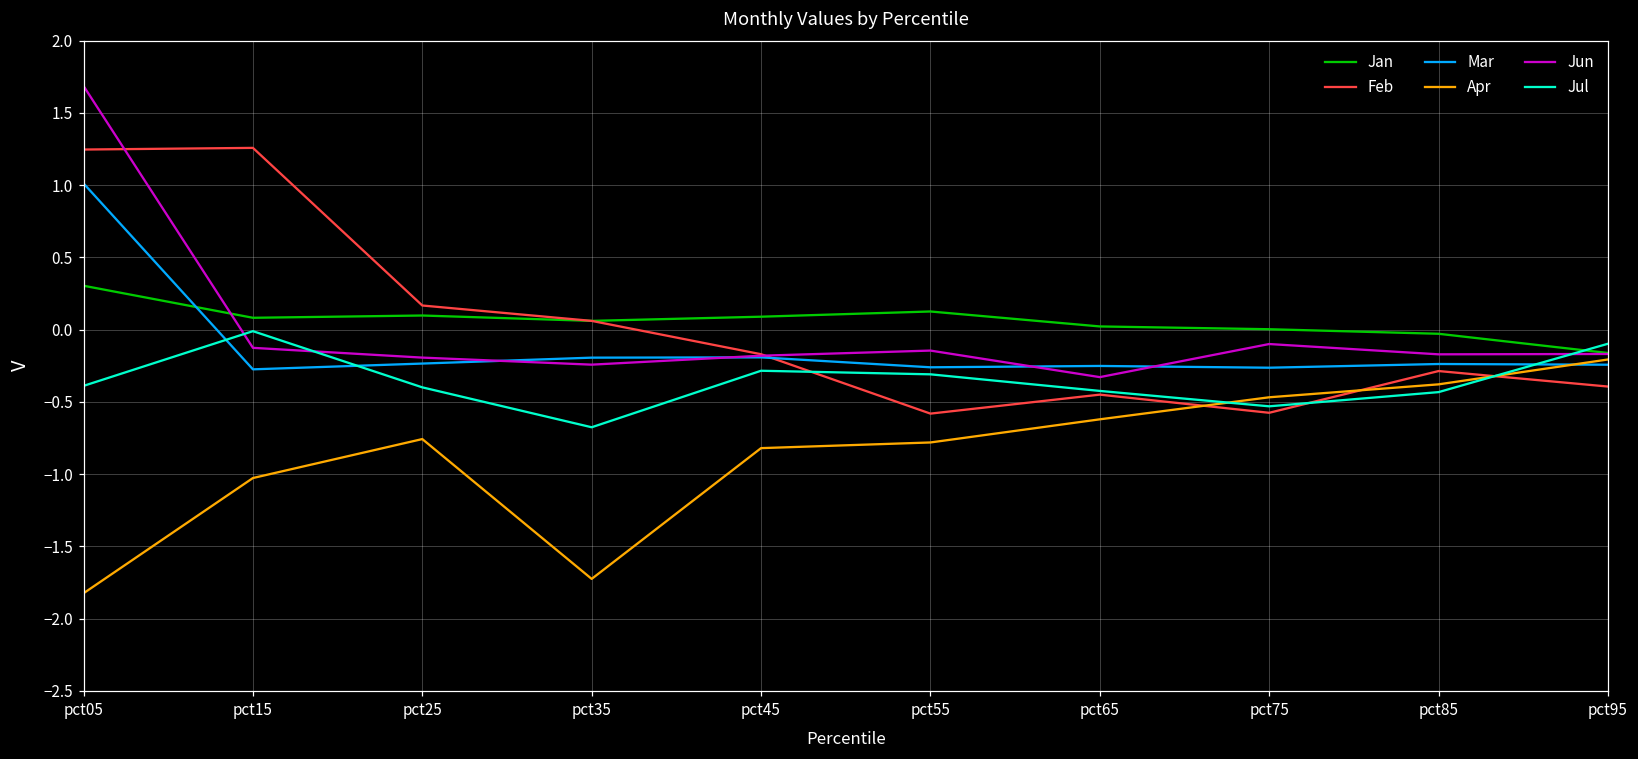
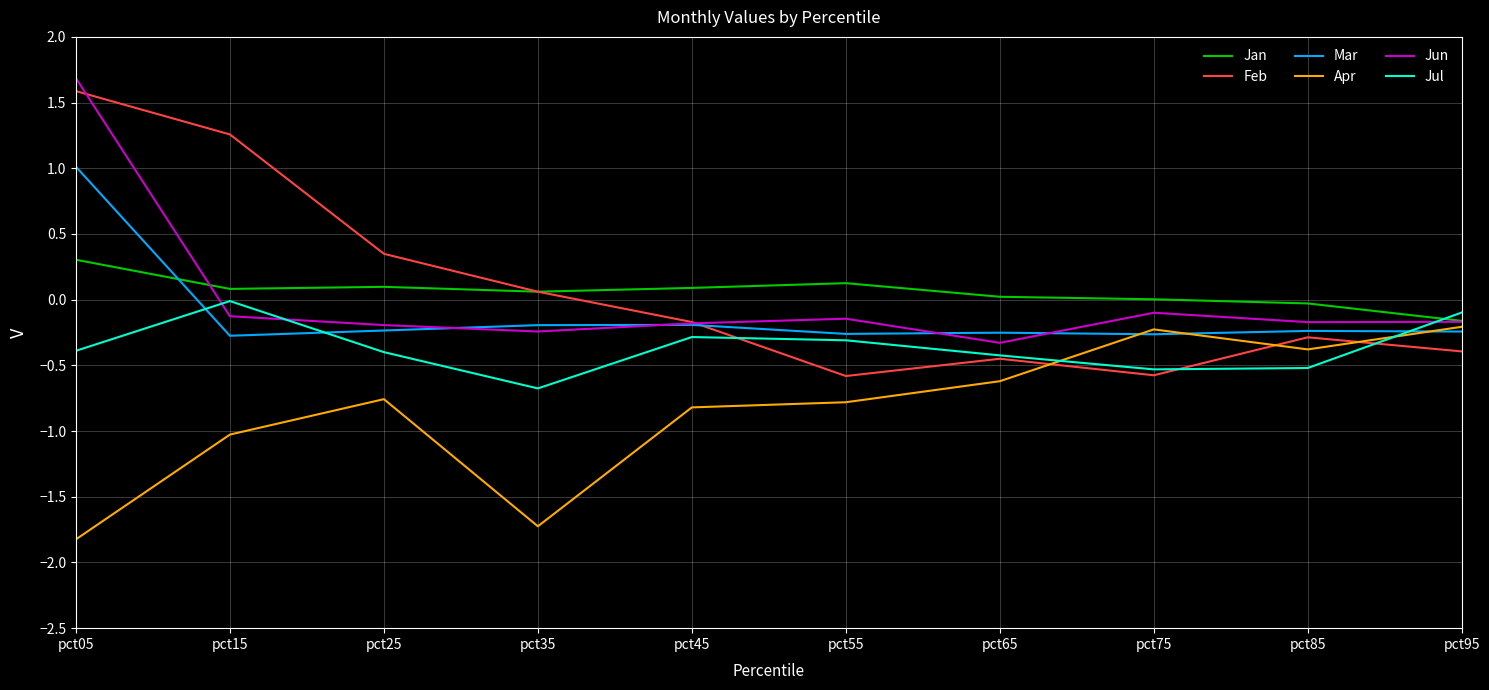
Feb, pct05: 1.25 -> 1.59
Feb, pct25: 0.17 -> 0.35
Apr, pct75: -0.47 -> -0.23
Jul, pct85: -0.43 -> -0.52
